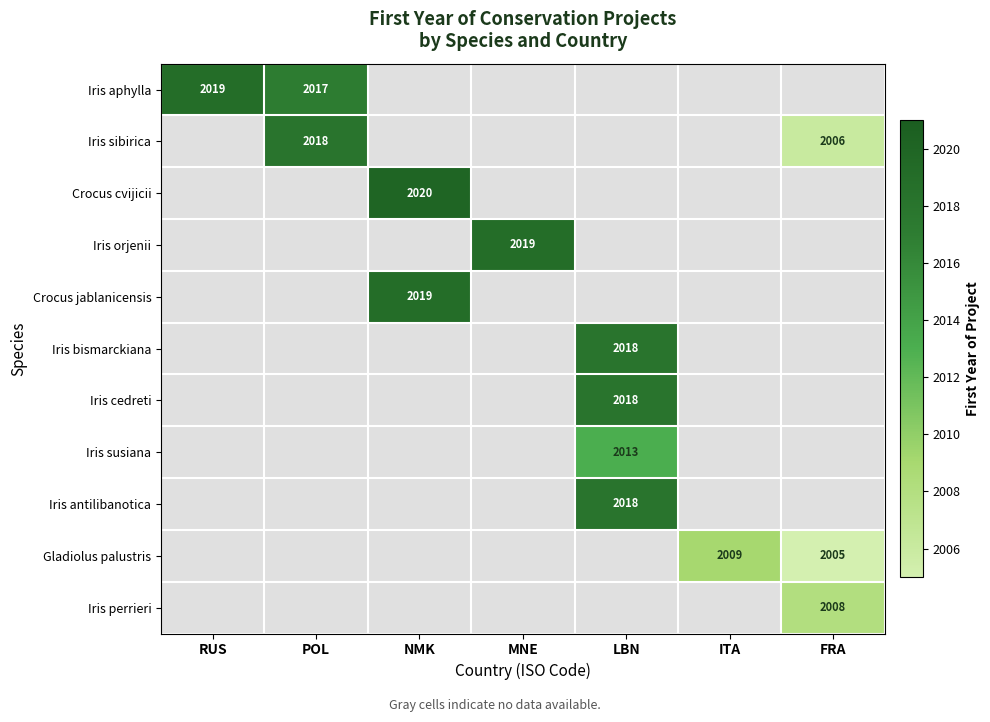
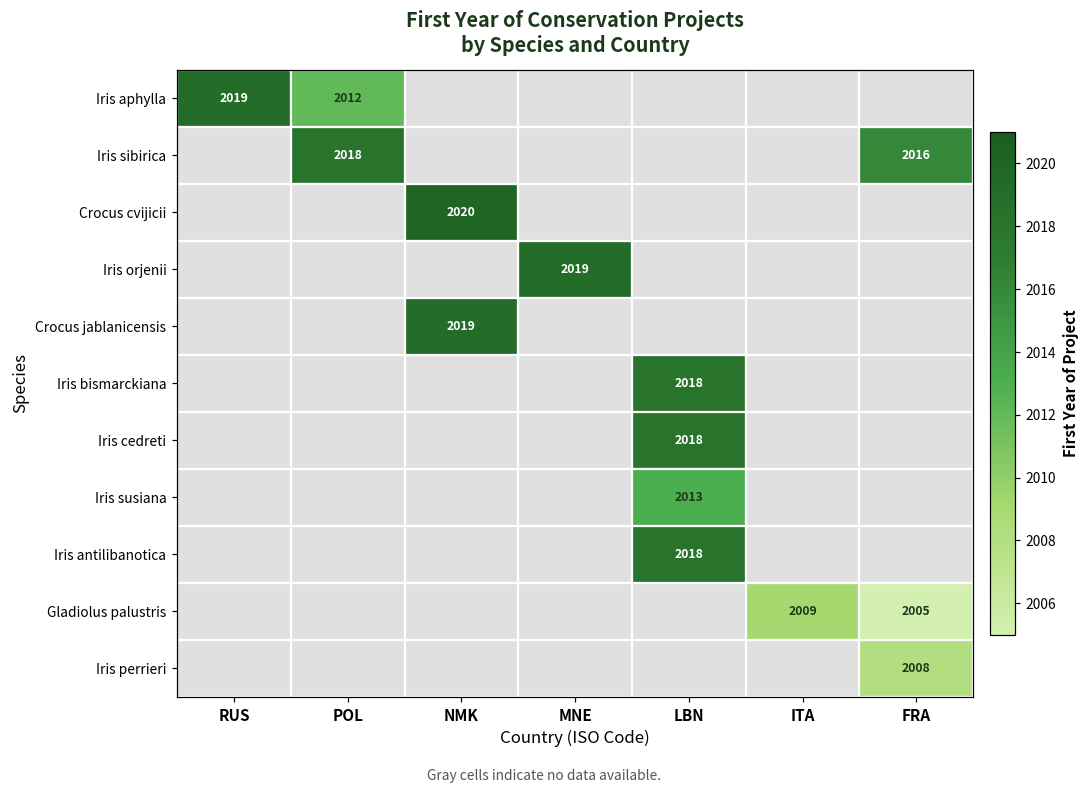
Iris aphylla, POL: 2017 -> 2012
Iris sibirica, FRA: 2006 -> 2016
